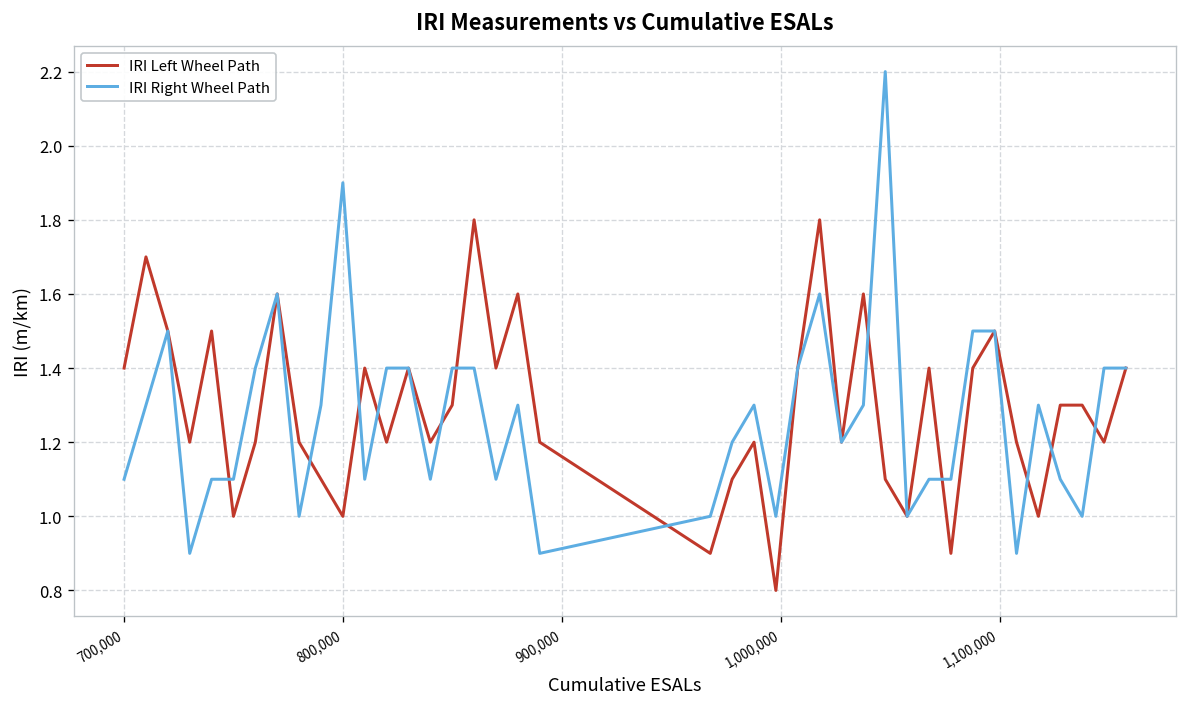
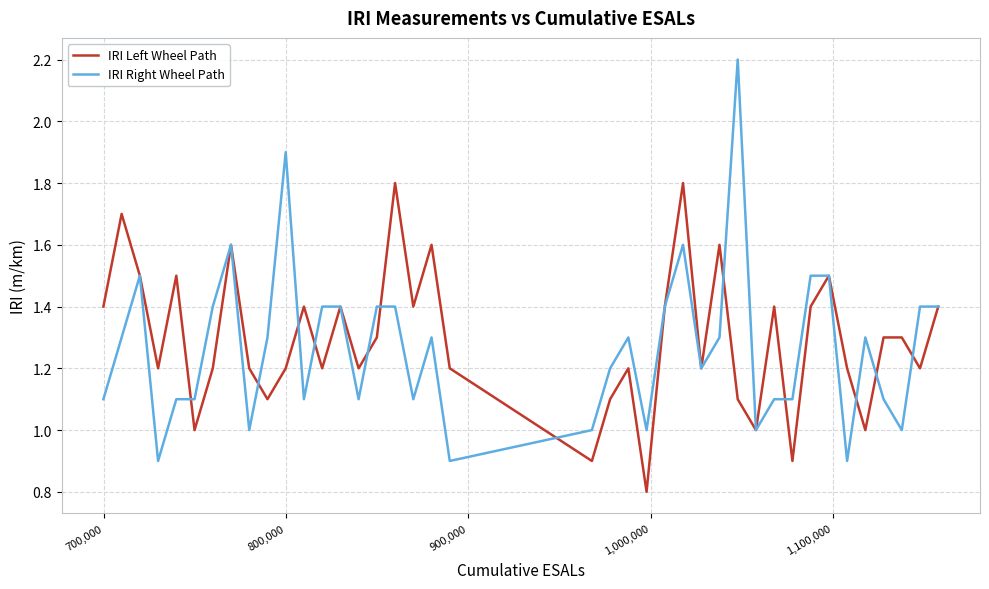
IRI Left Wheel Path, 800,000: 1.0 -> 1.2
